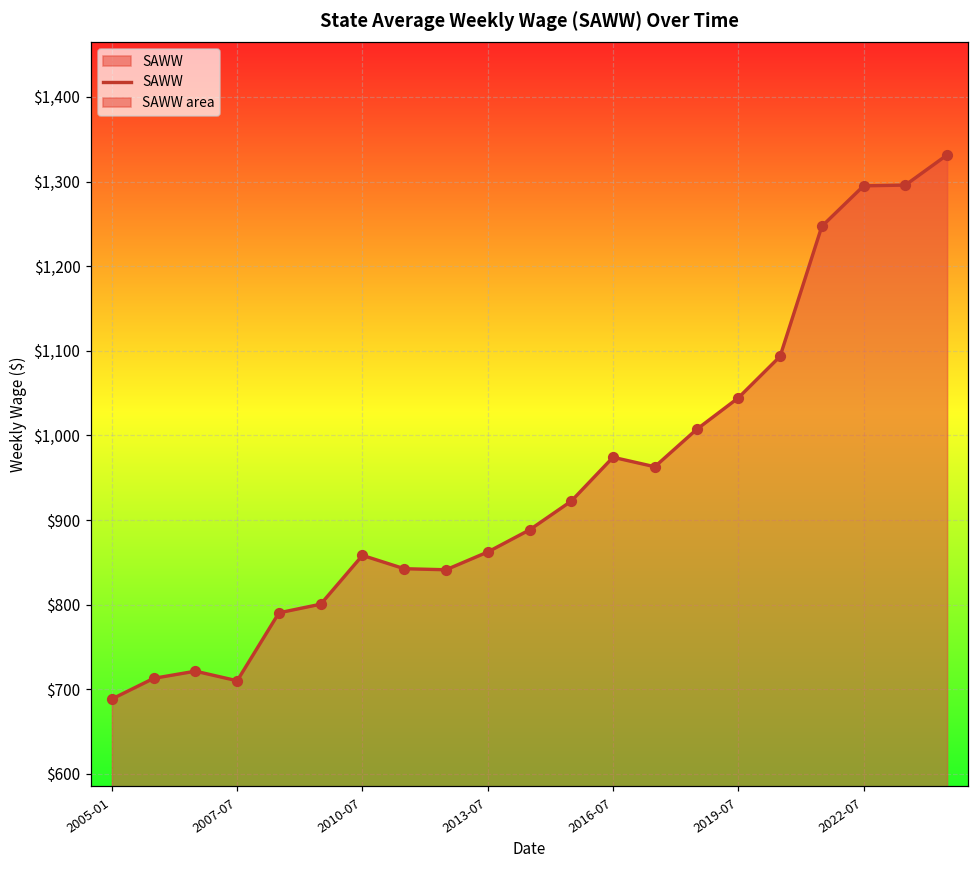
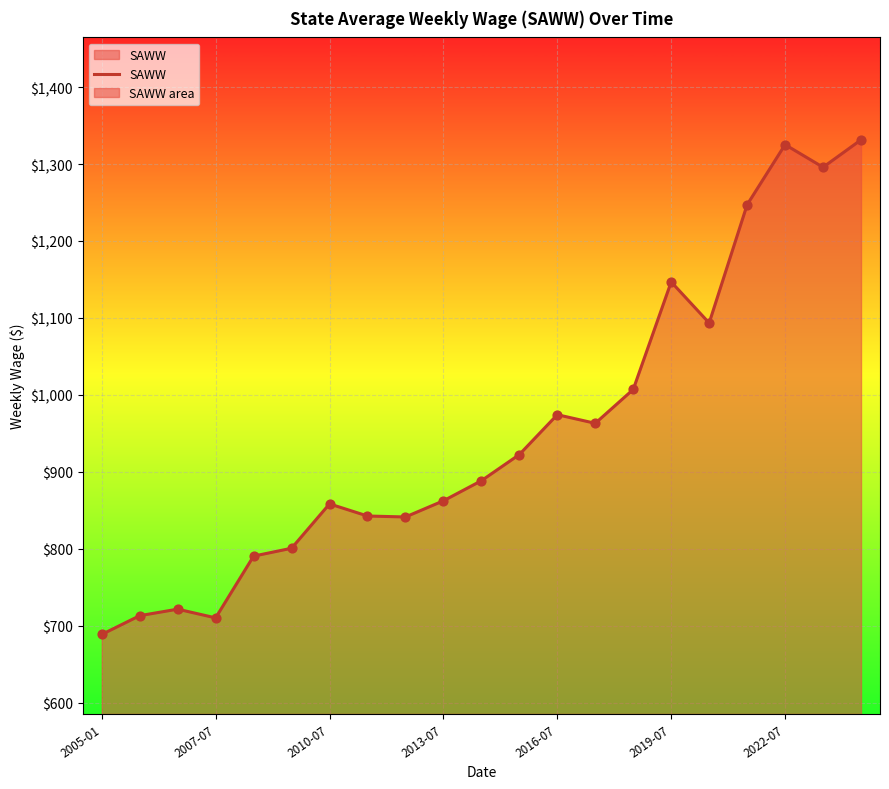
2019-07: $1,040 -> $1,150
2022-07: $1,290 -> $1,330
